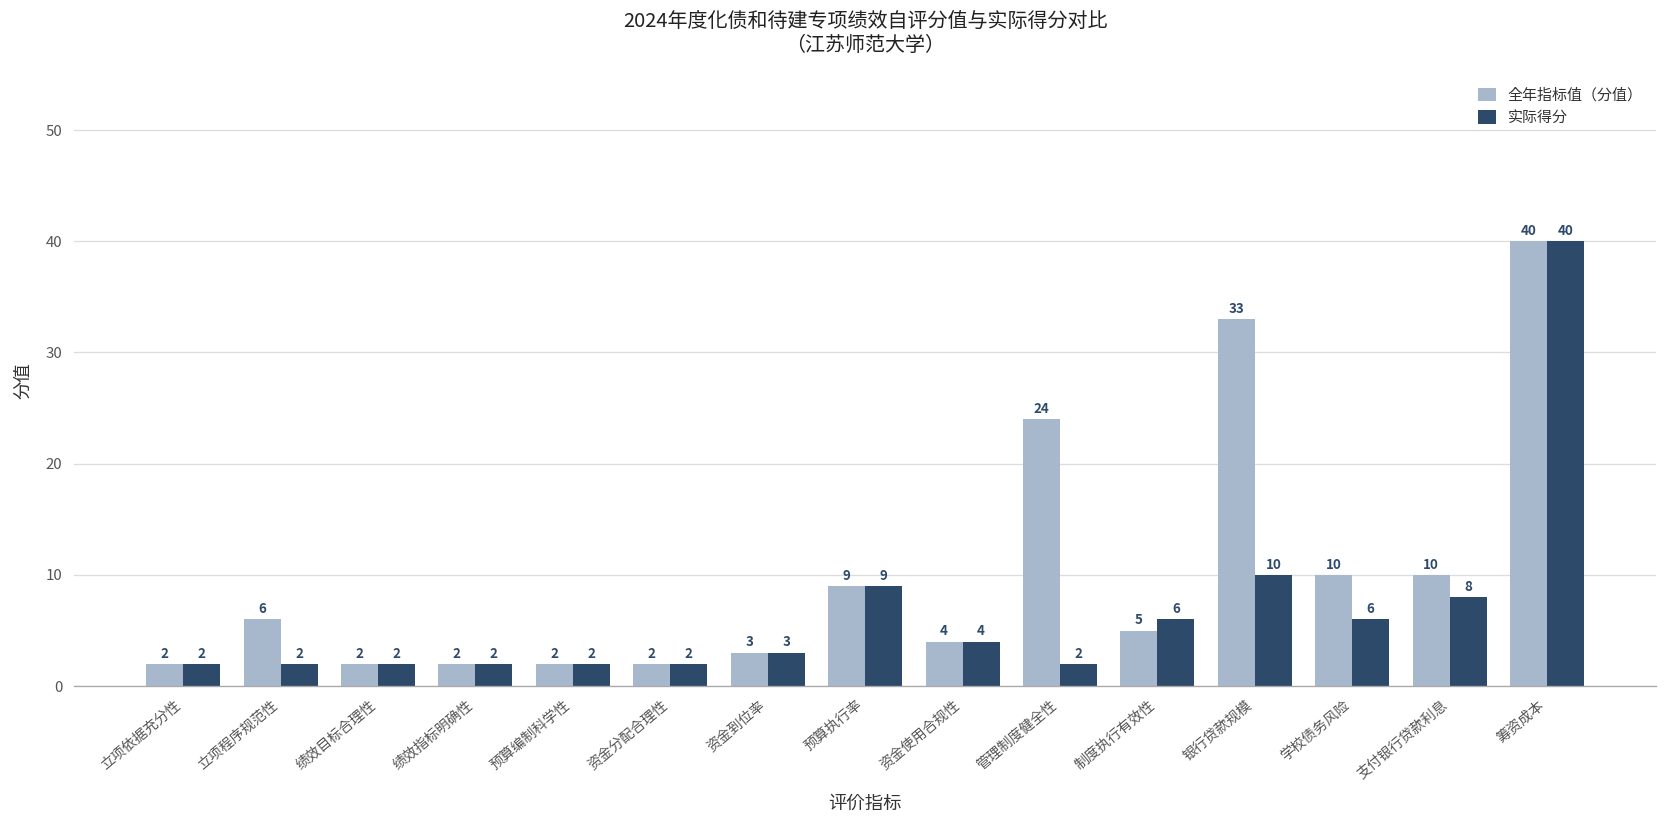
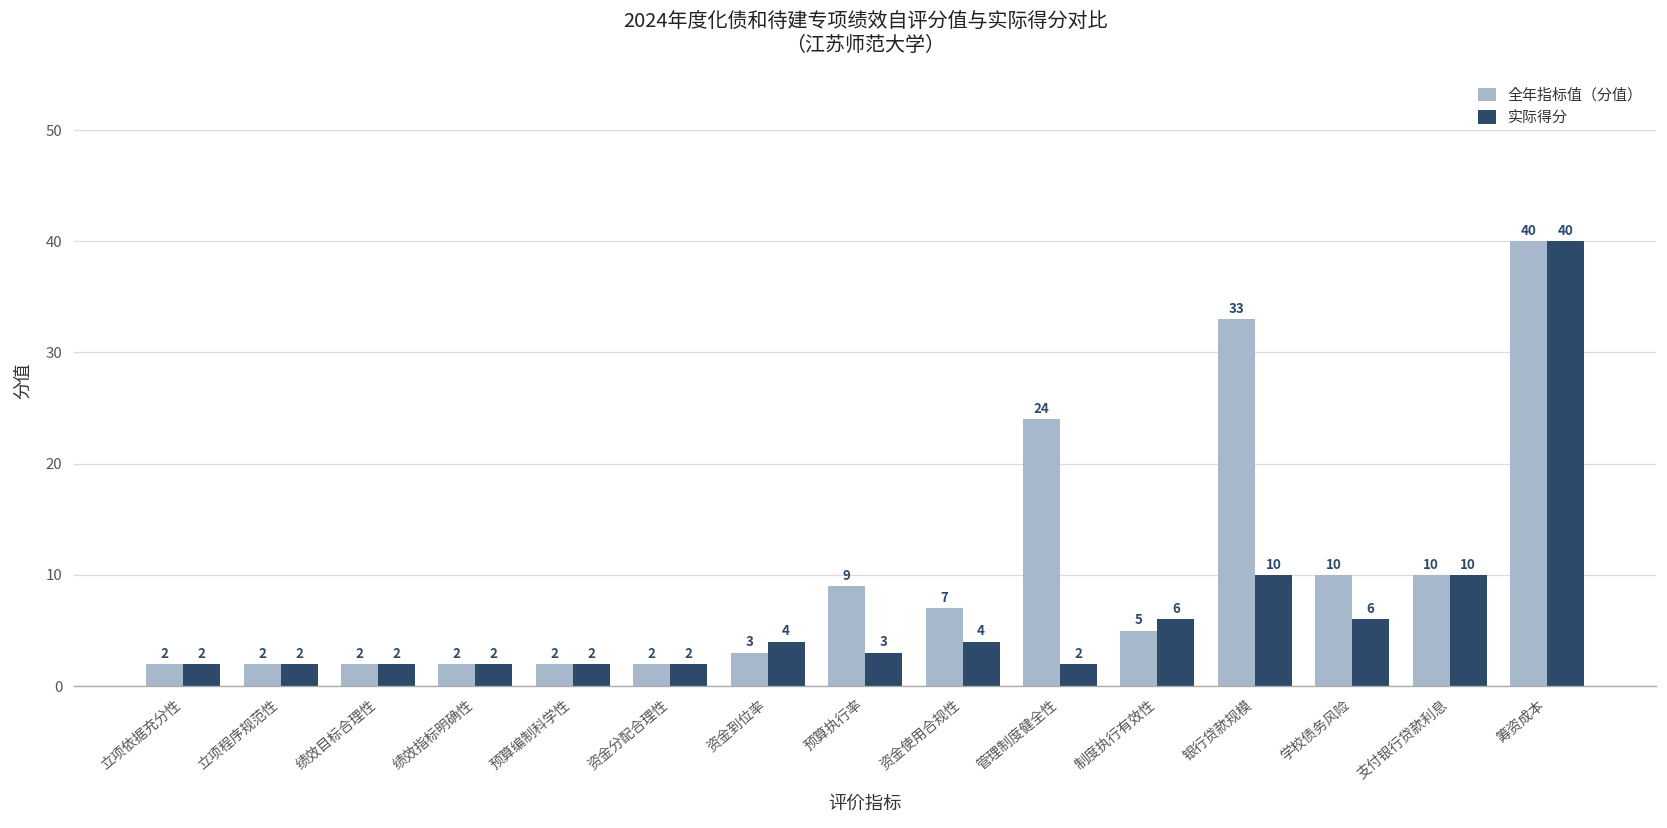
全年指标值（分值）, 立项程序规范性: 6 -> 2
实际得分, 资金到位率: 3 -> 4
实际得分, 预算执行率: 9 -> 3
全年指标值（分值）, 资金使用合规性: 4 -> 7
实际得分, 支付银行贷款利息: 8 -> 10
